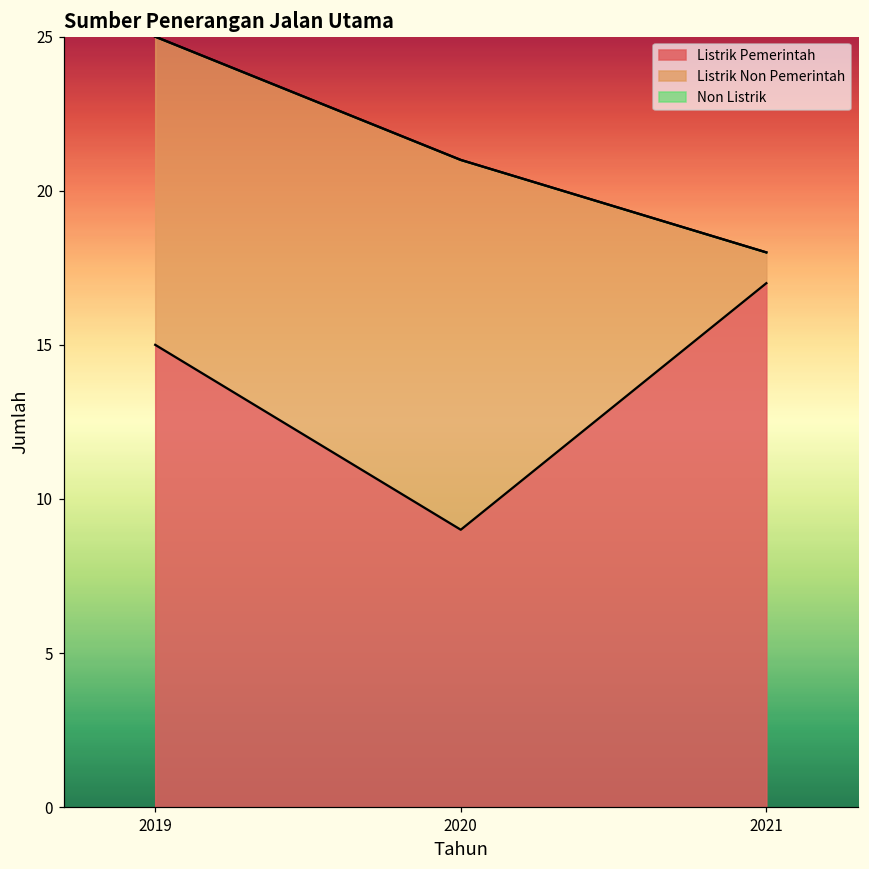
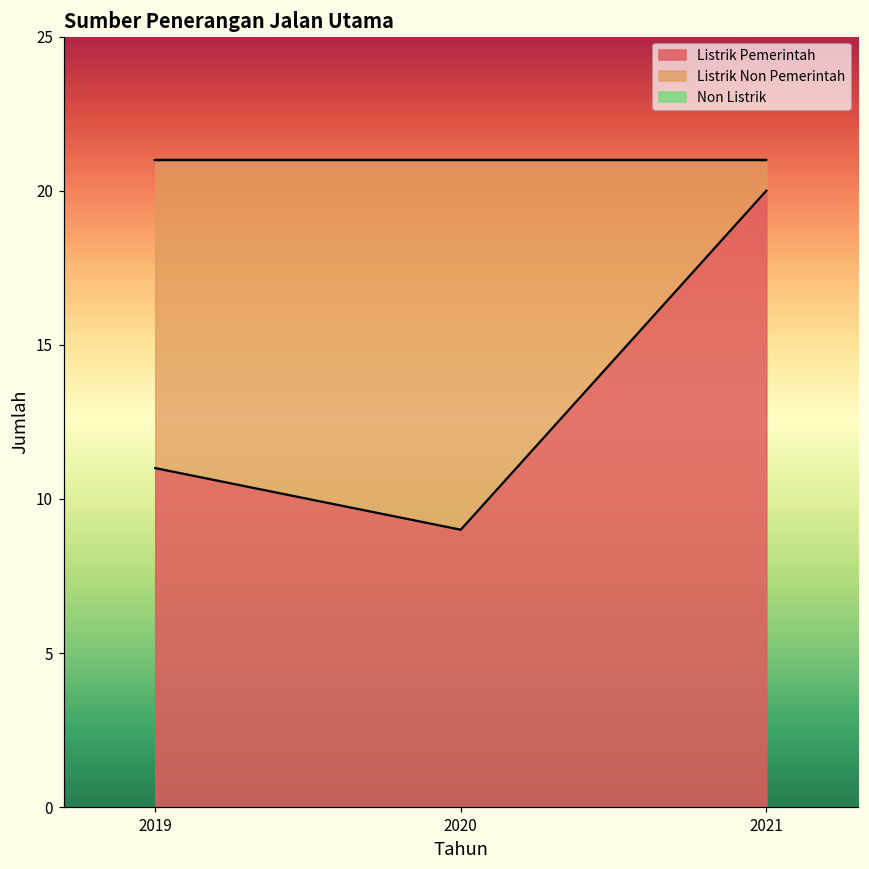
Listrik Pemerintah, 2019: 15 -> 11
Listrik Pemerintah, 2021: 17 -> 20
